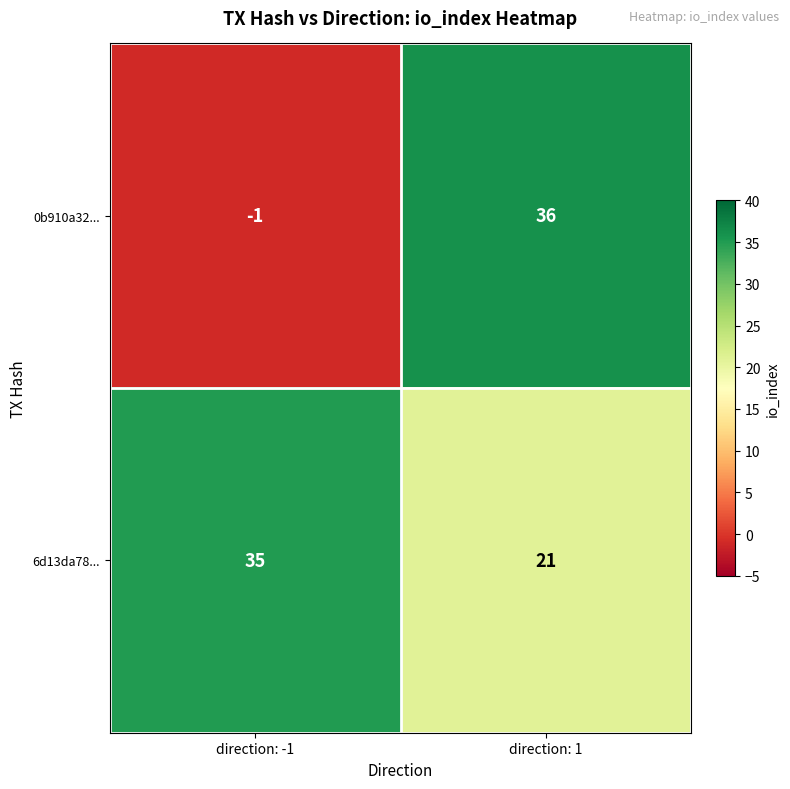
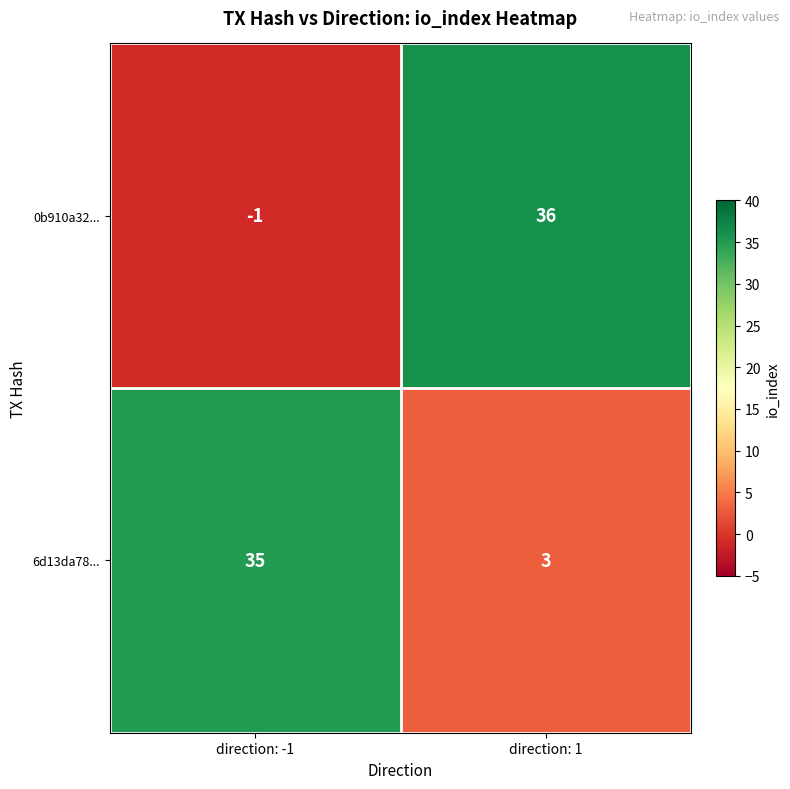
6d13da78..., direction: 1: 21 -> 3
